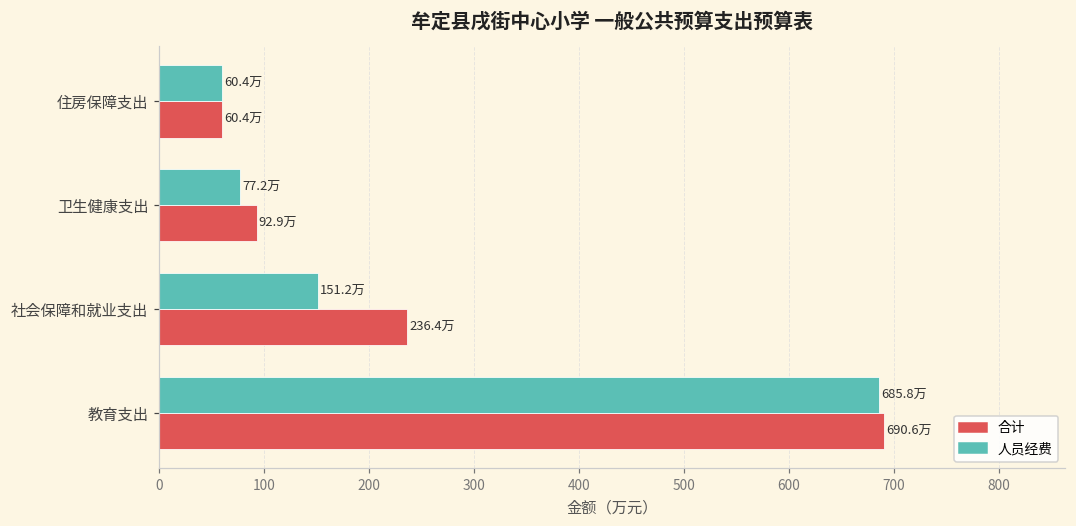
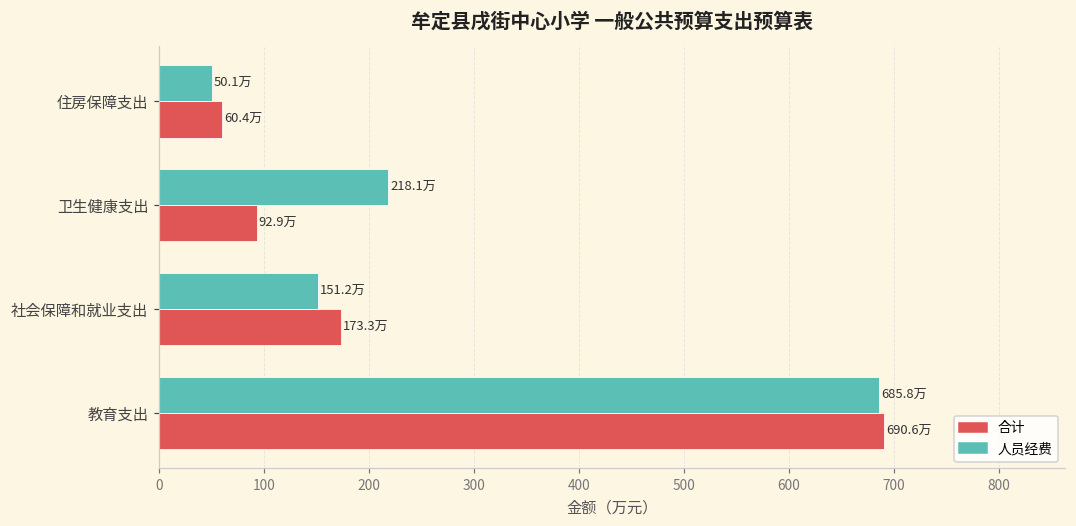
人员经费, 住房保障支出: 60.4万 -> 50.1万
人员经费, 卫生健康支出: 77.2万 -> 218.1万
合计, 社会保障和就业支出: 236.4万 -> 173.3万
